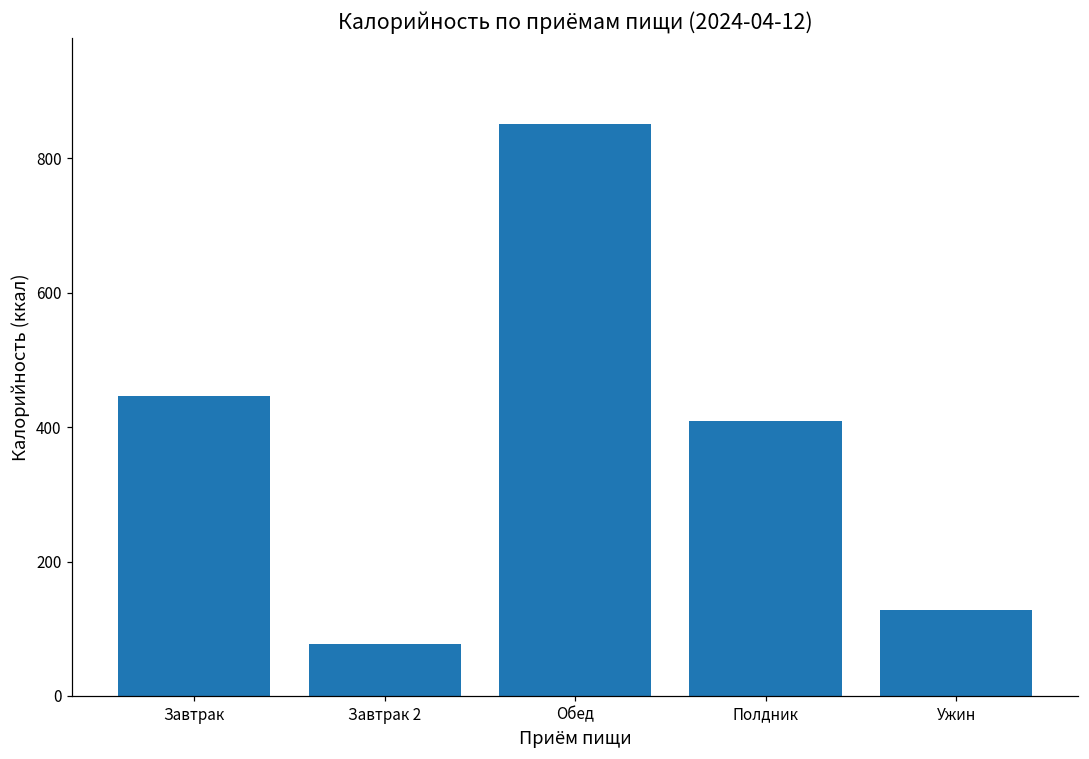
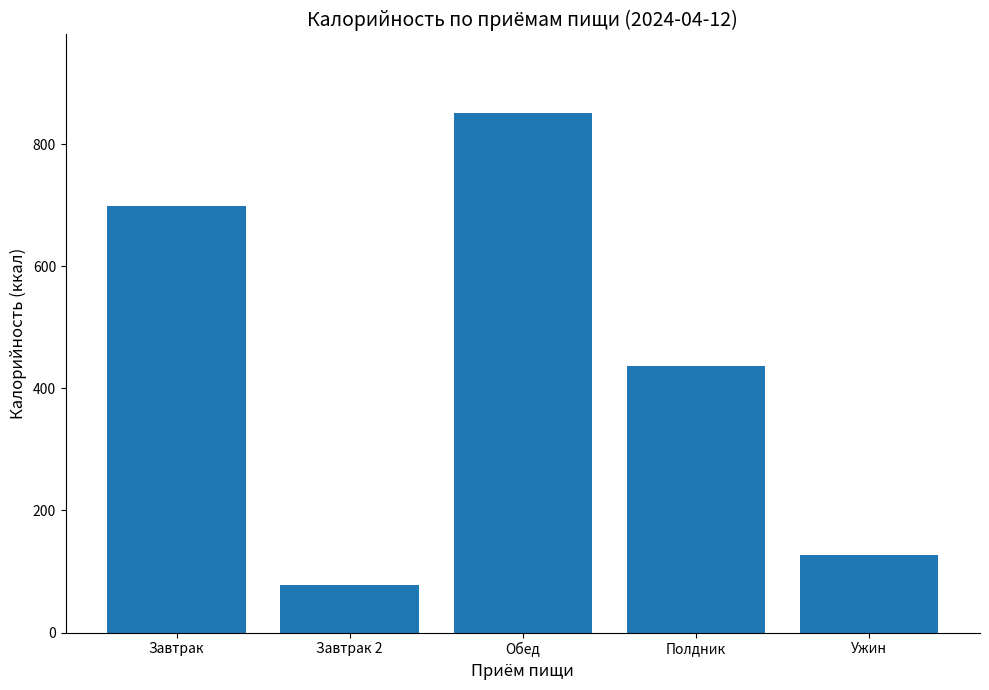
Завтрак: 450 -> 700
Полдник: 410 -> 440
